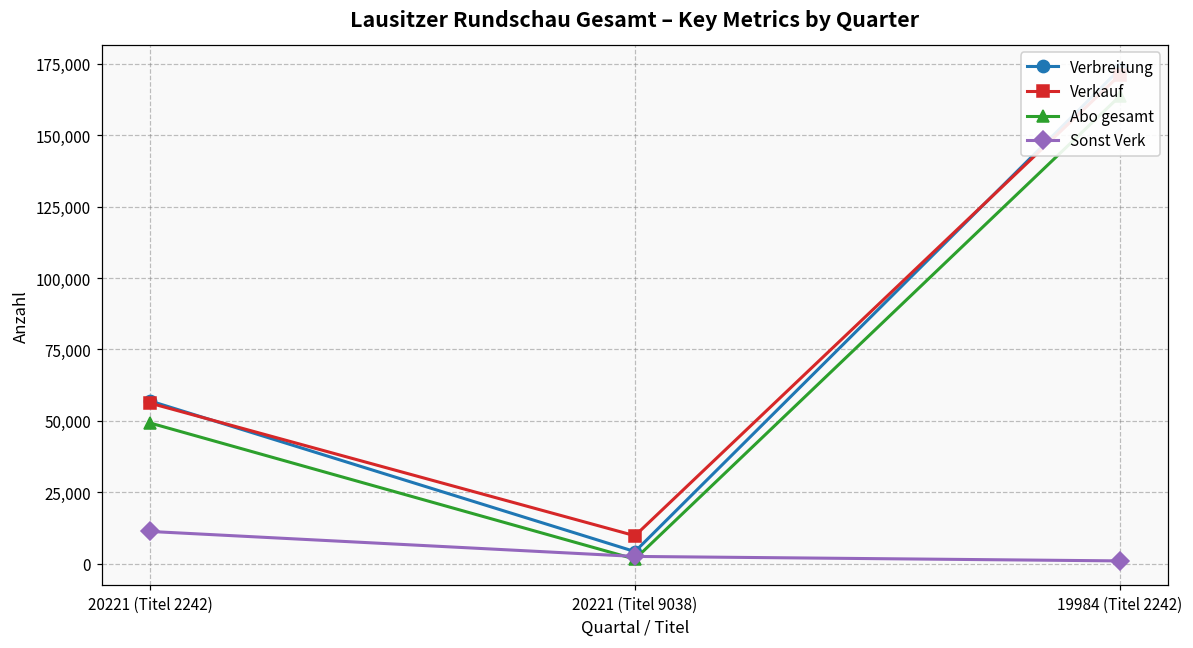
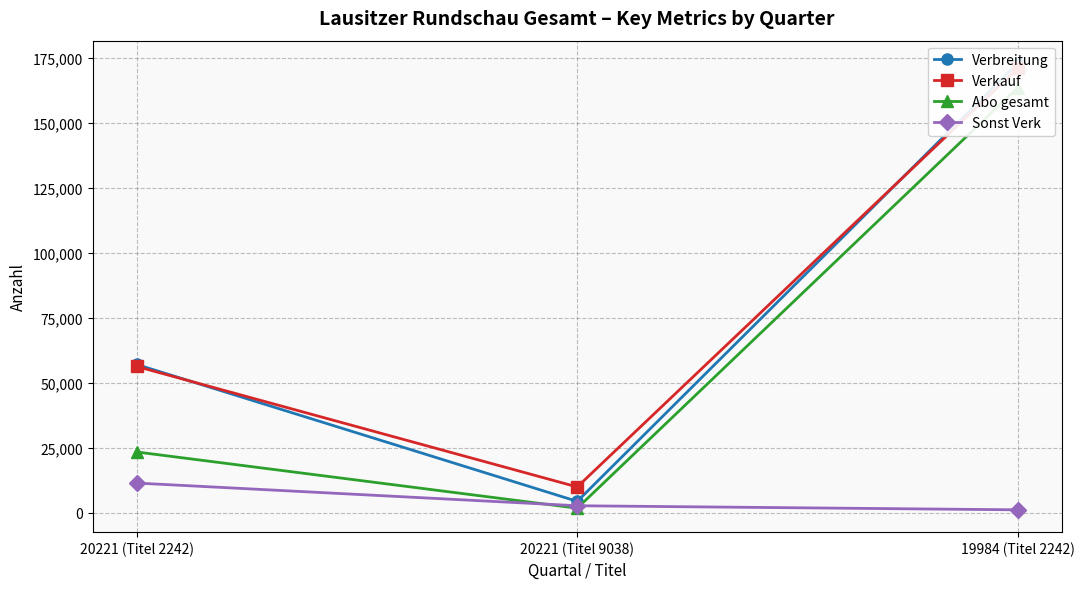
Abo gesamt, 20221 (Titel 2242): 49,000 -> 23,000
